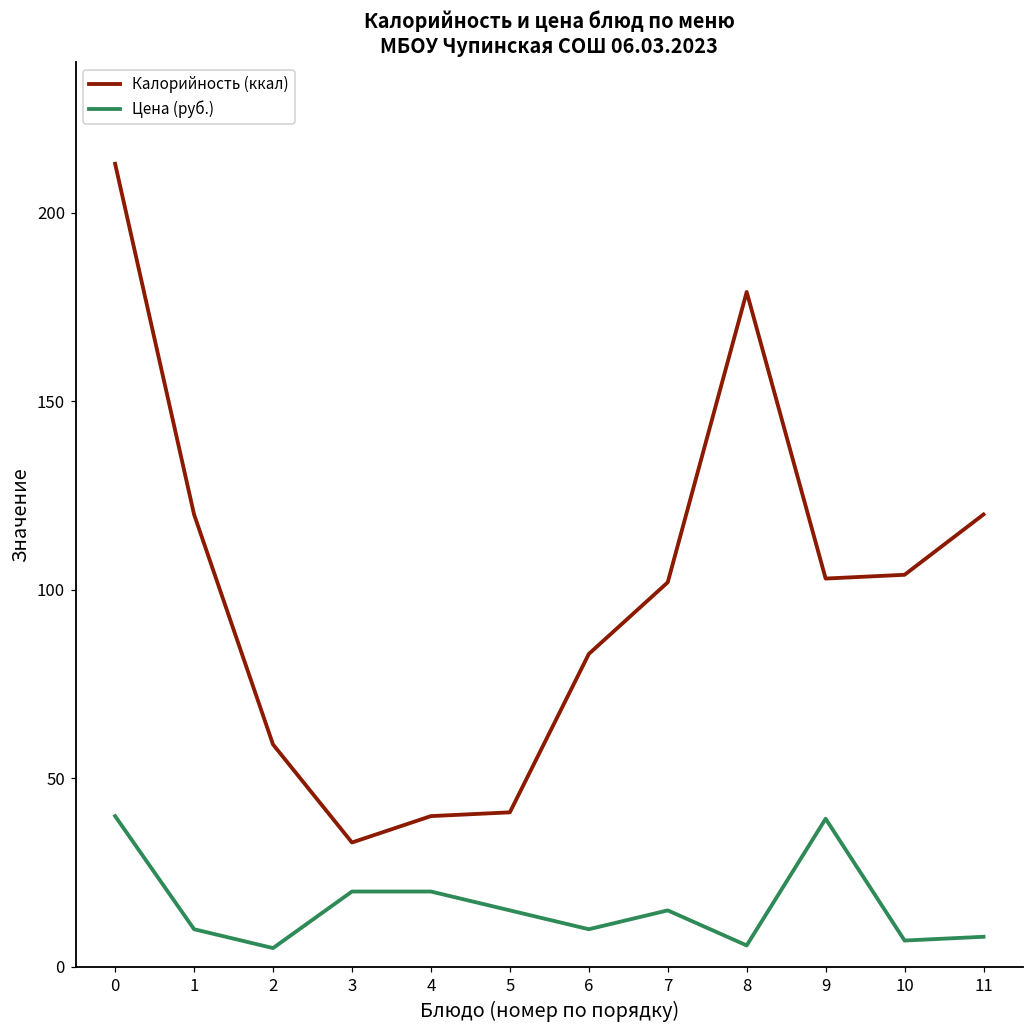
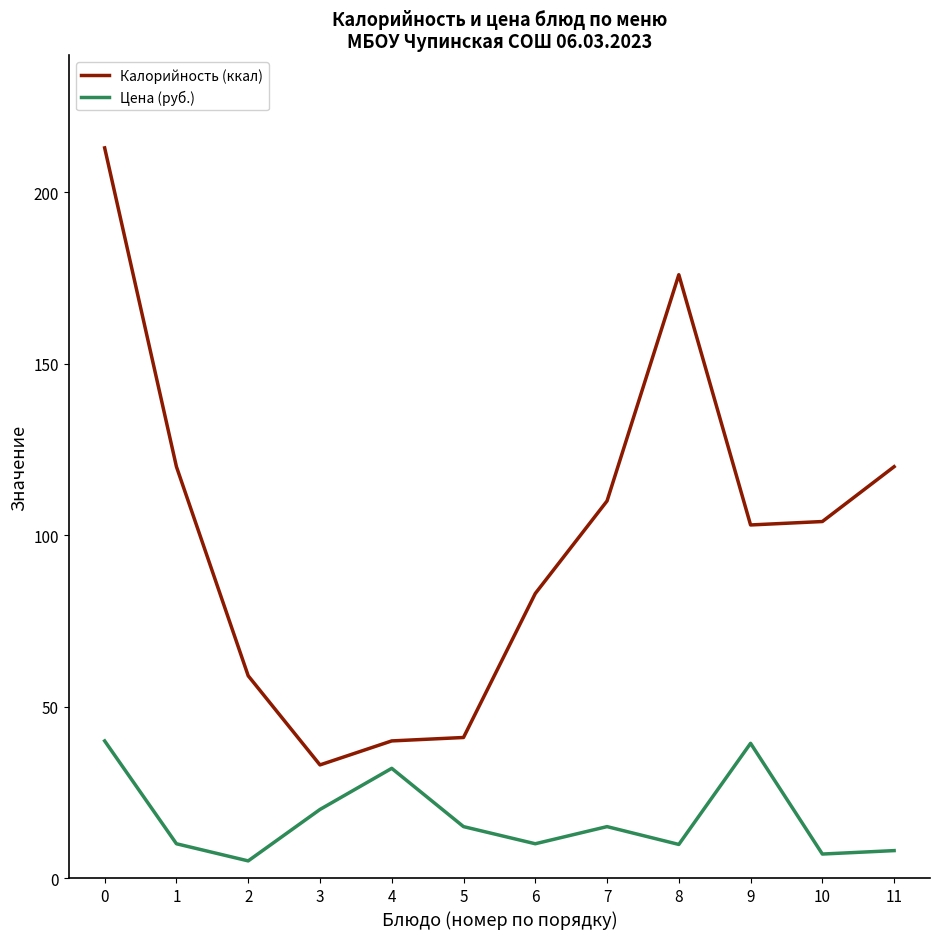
Цена (руб.), 4: 20 -> 32
Калорийность (ккал), 7: 102 -> 110
Калорийность (ккал), 8: 179 -> 176
Цена (руб.), 8: 6 -> 10
